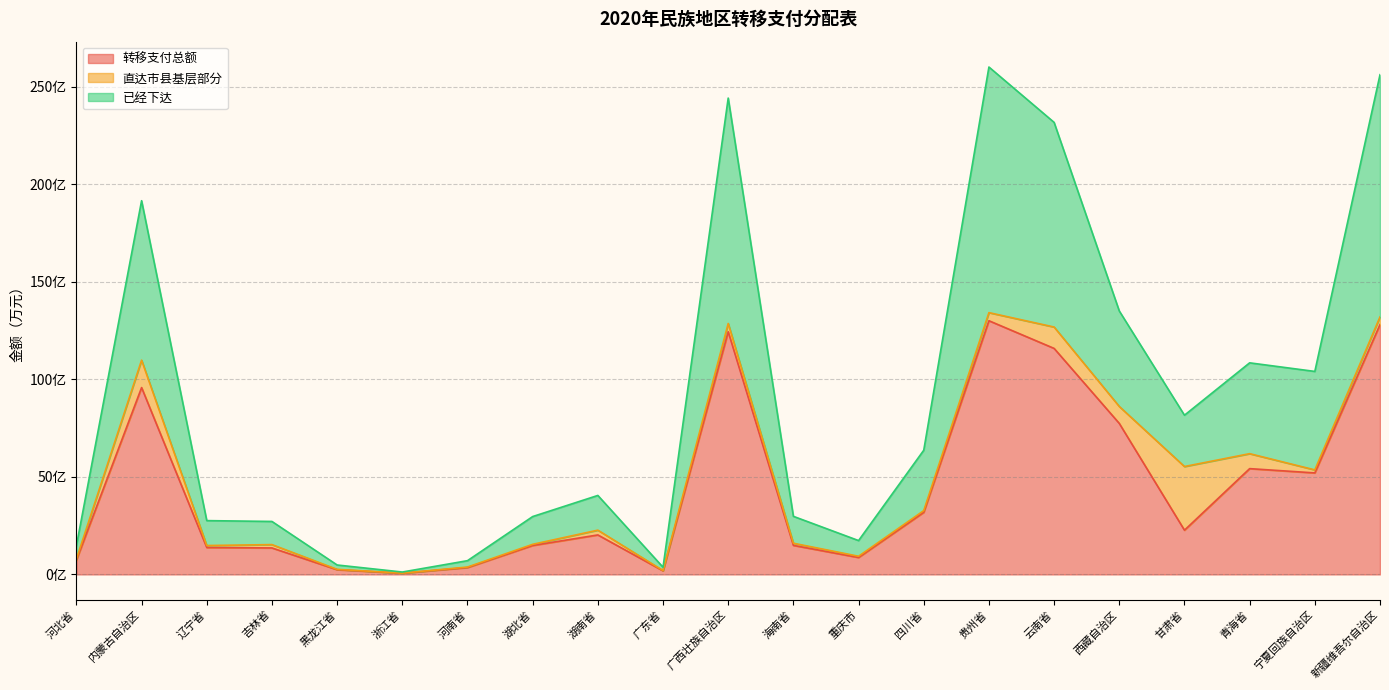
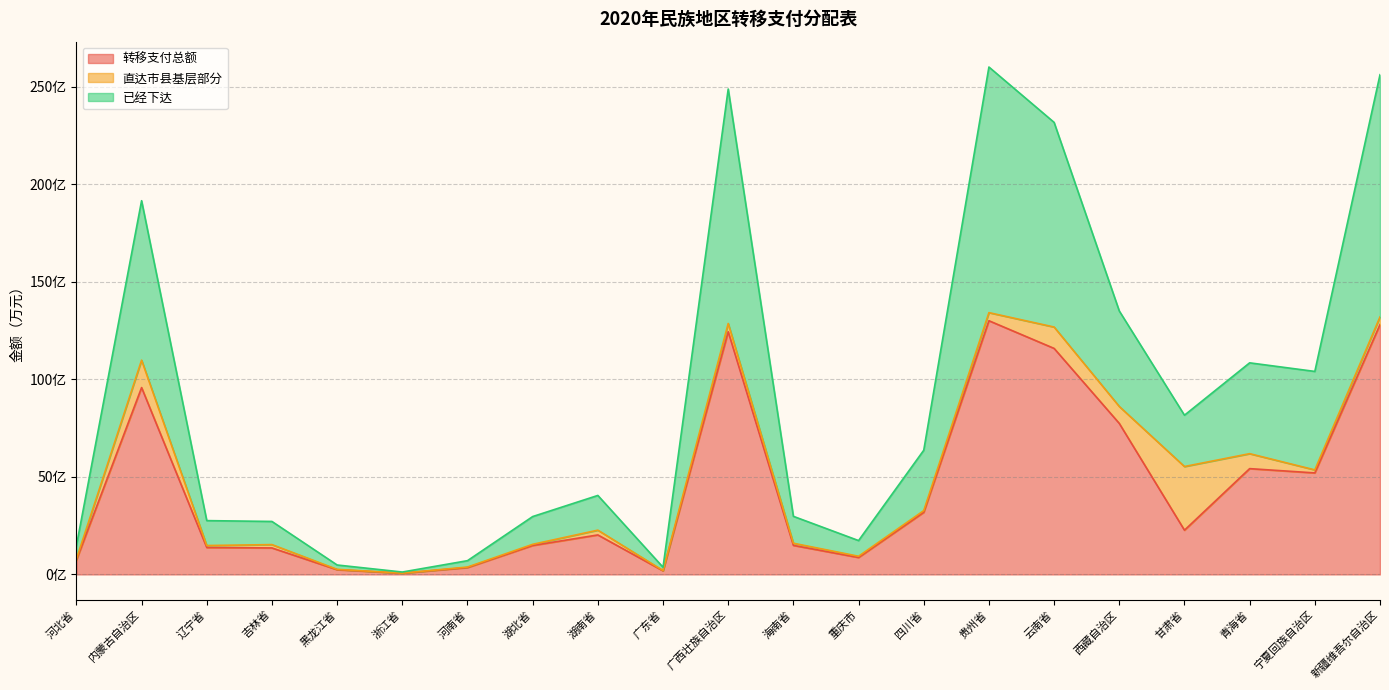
已经下达, 广西壮族自治区: 116亿 -> 120亿
